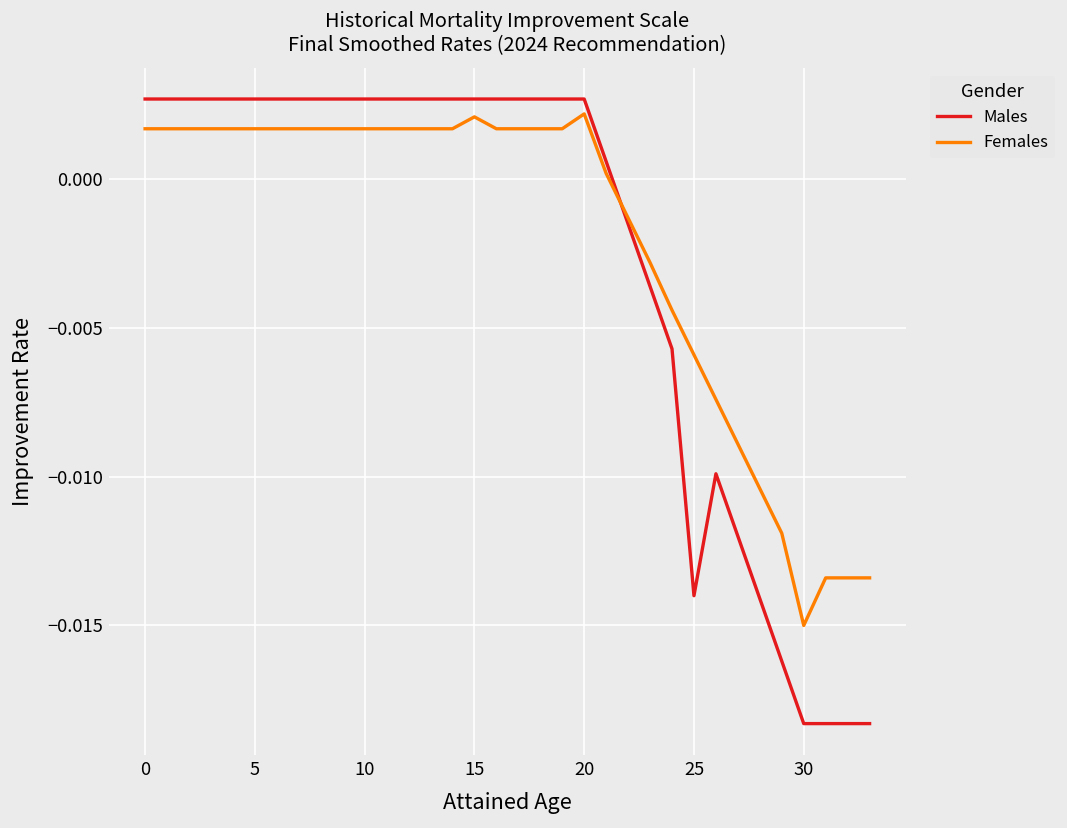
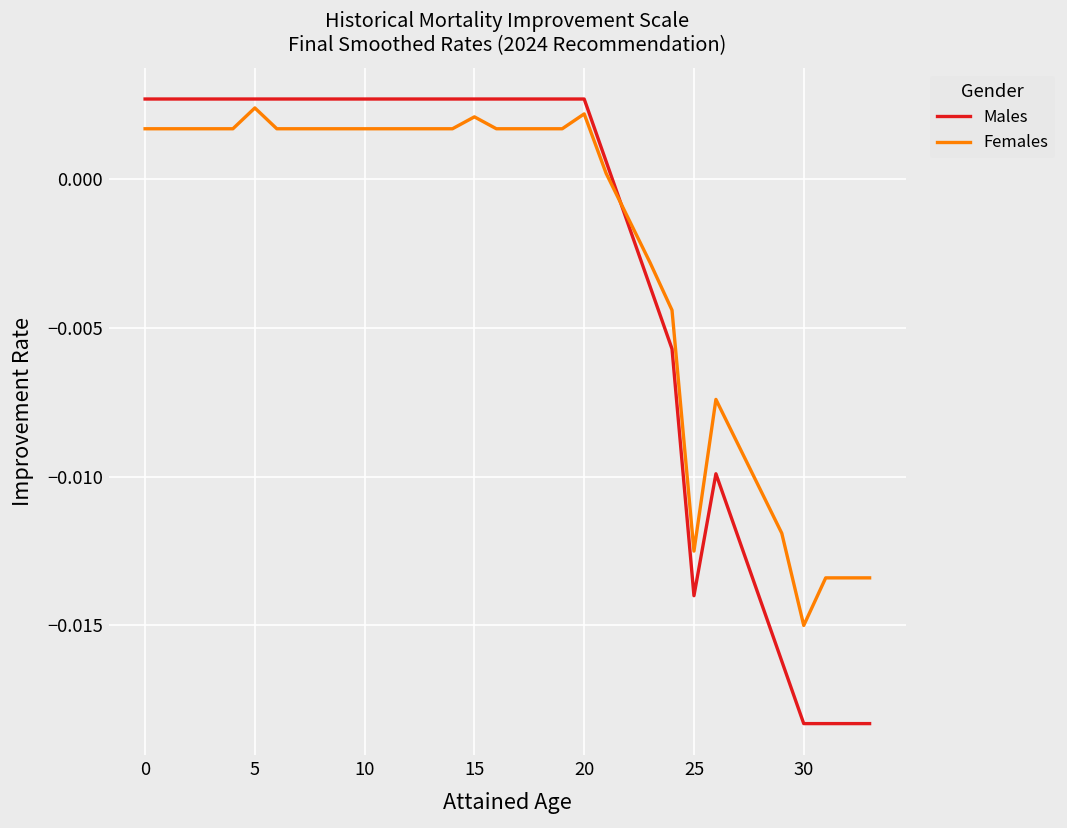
Females, 5: 0.0017 -> 0.0024
Females, 25: -0.0059 -> -0.0125
